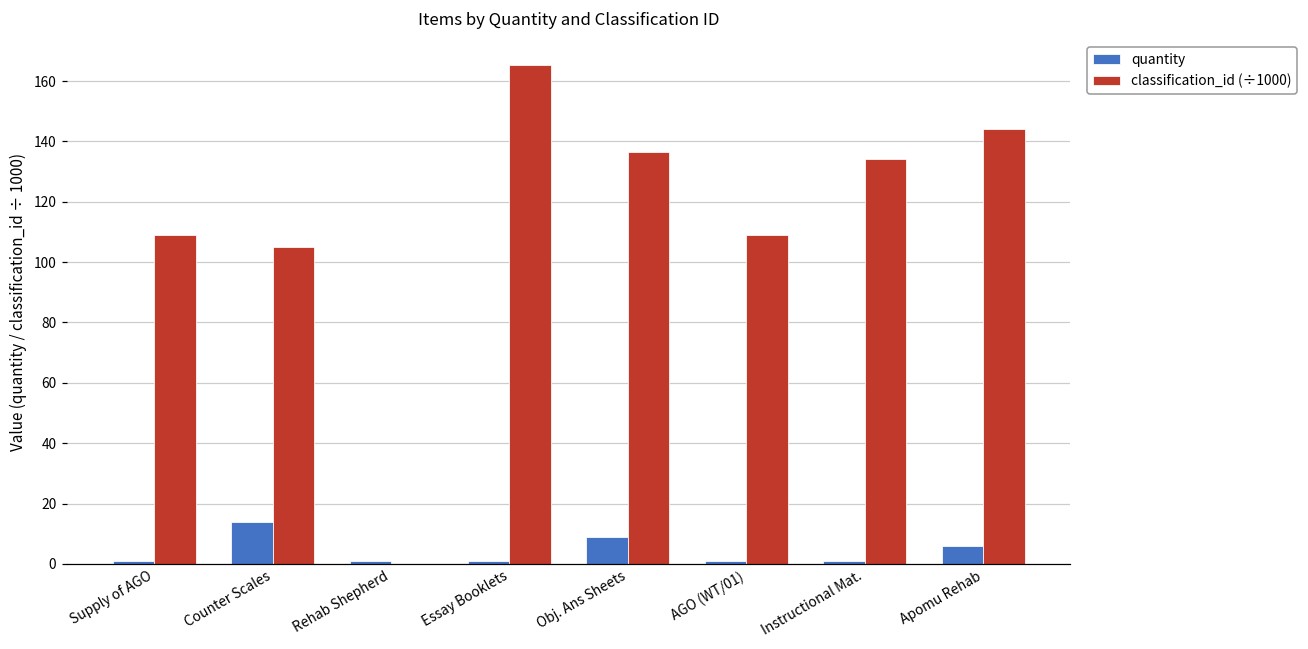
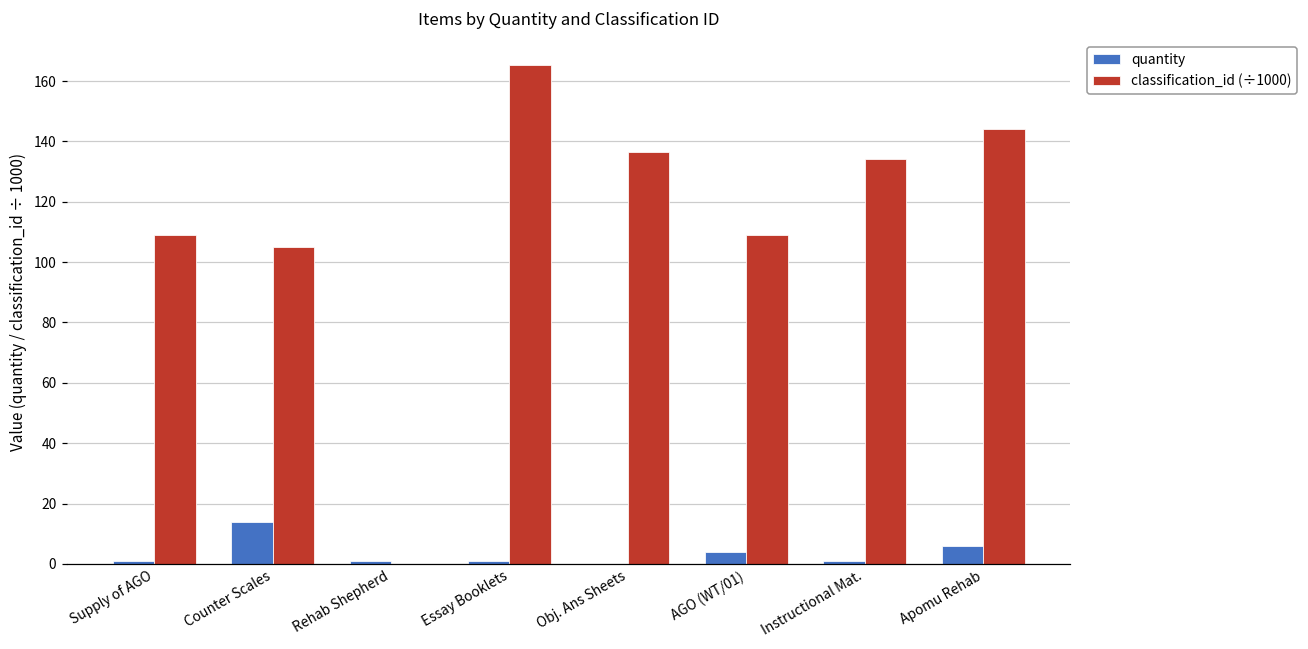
quantity, Obj. Ans Sheets: 9 -> 0
quantity, AGO (WT/01): 1 -> 4
